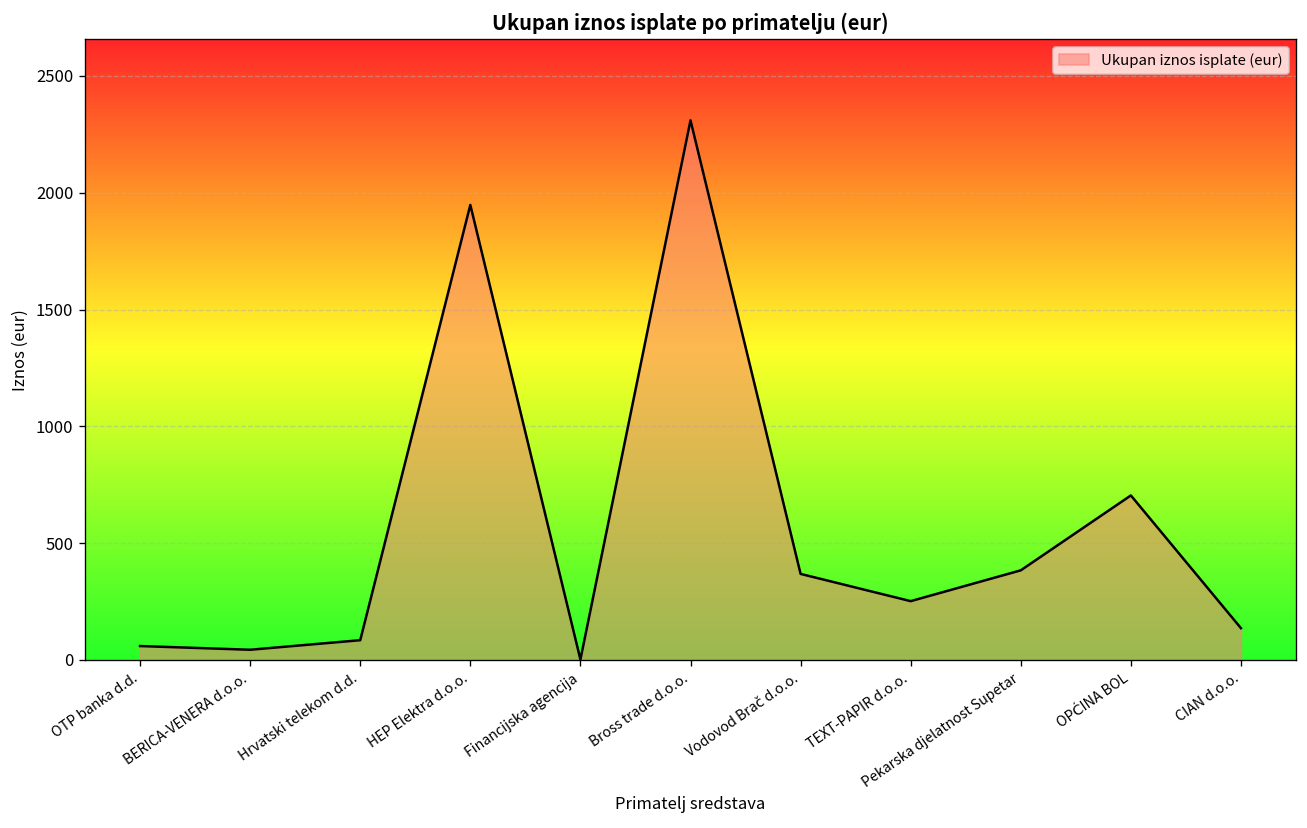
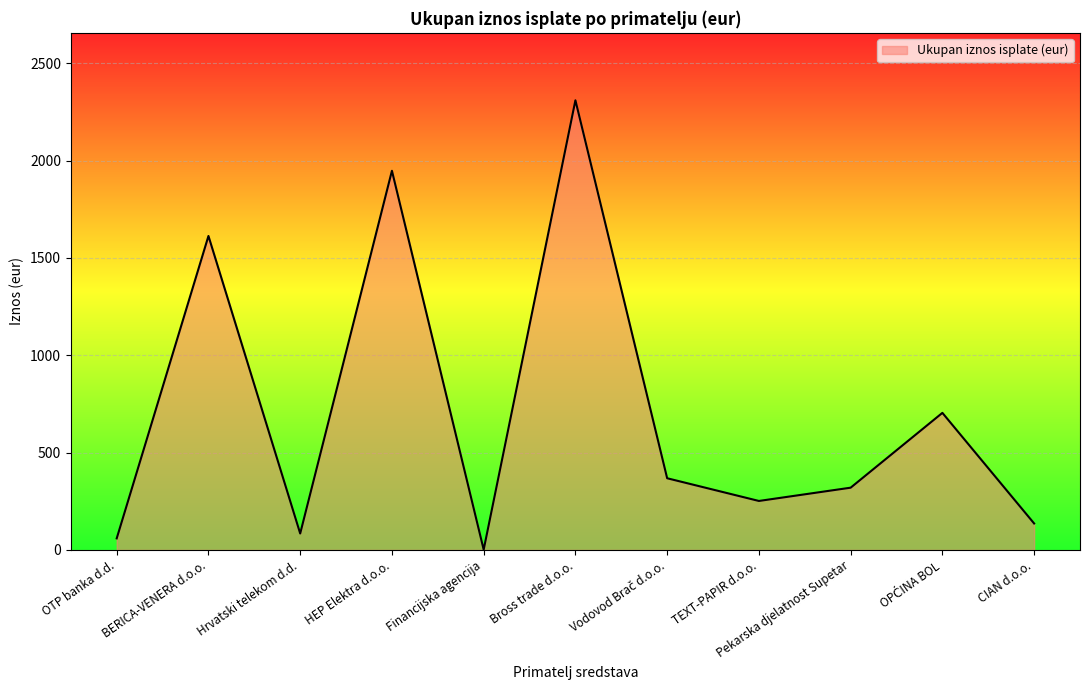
BERICA-VENERA d.o.o.: 40 -> 1610
Pekarska djelatnost Supetar: 380 -> 320
